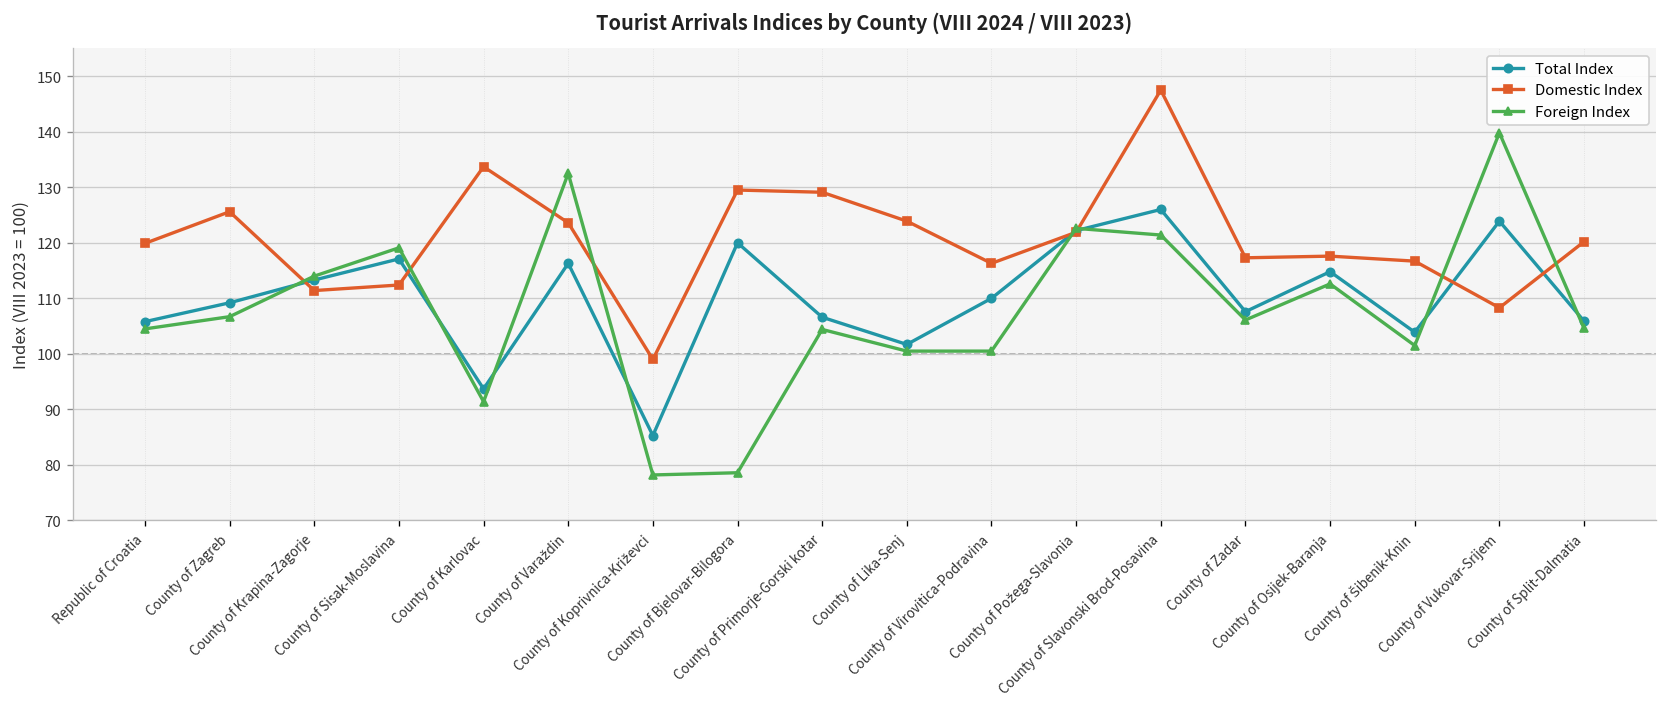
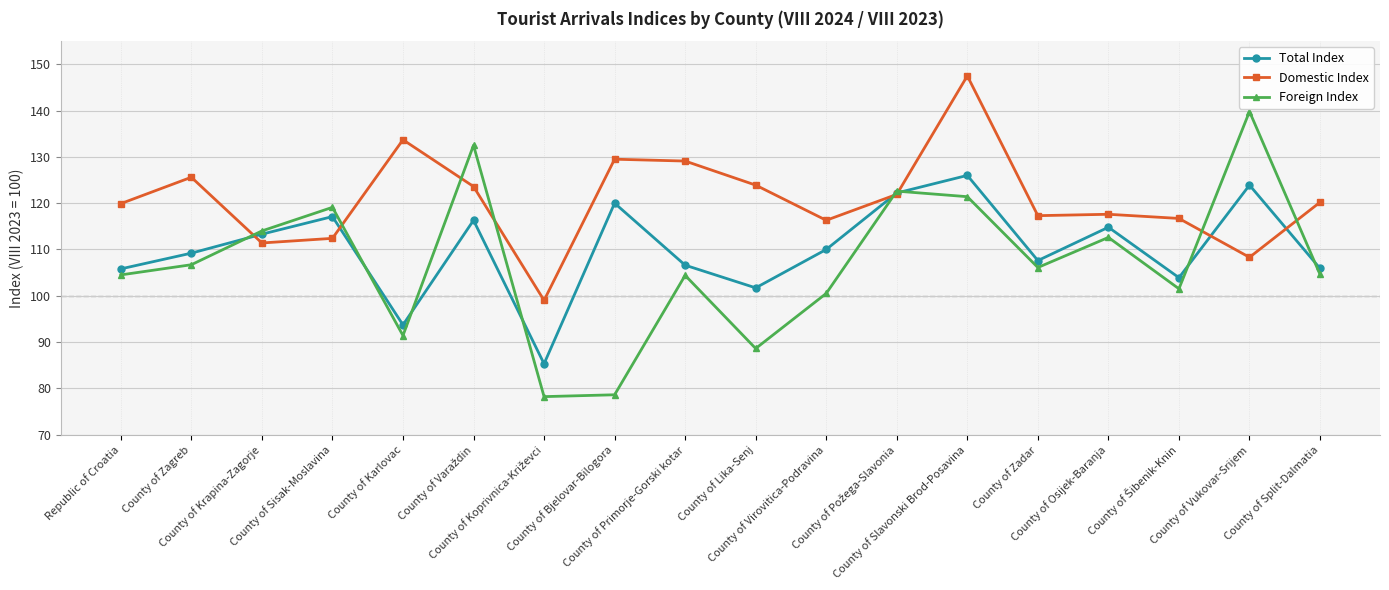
Foreign Index, County of Lika-Senj: 101 -> 89
